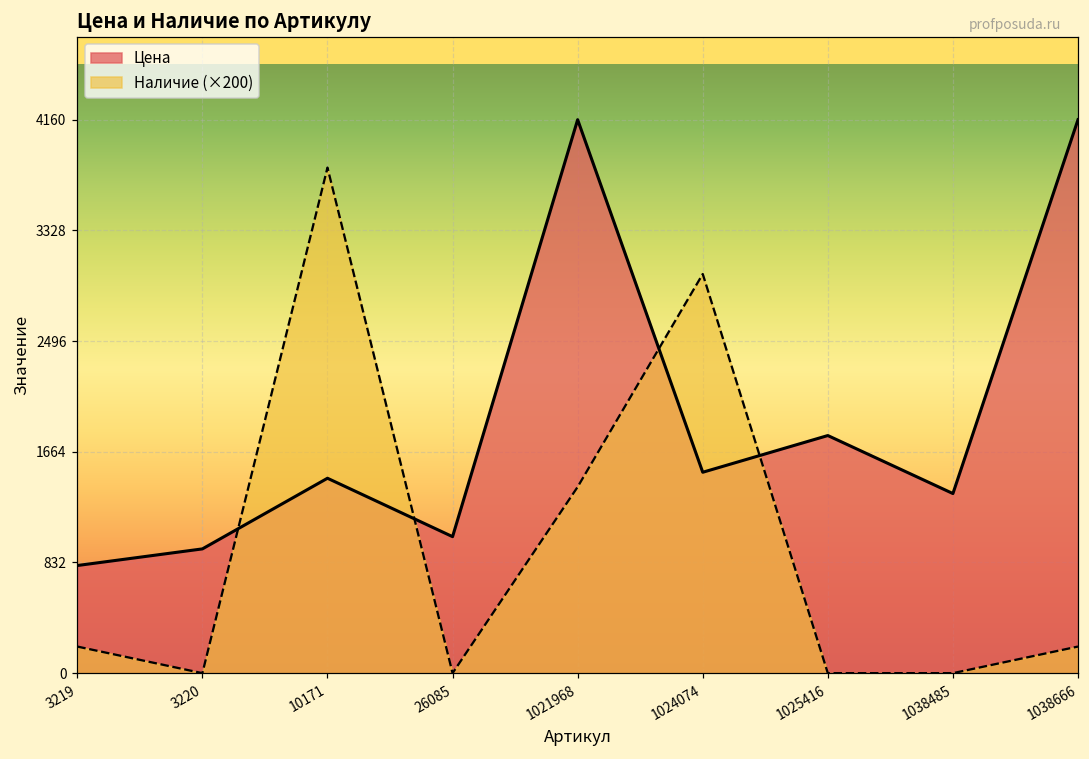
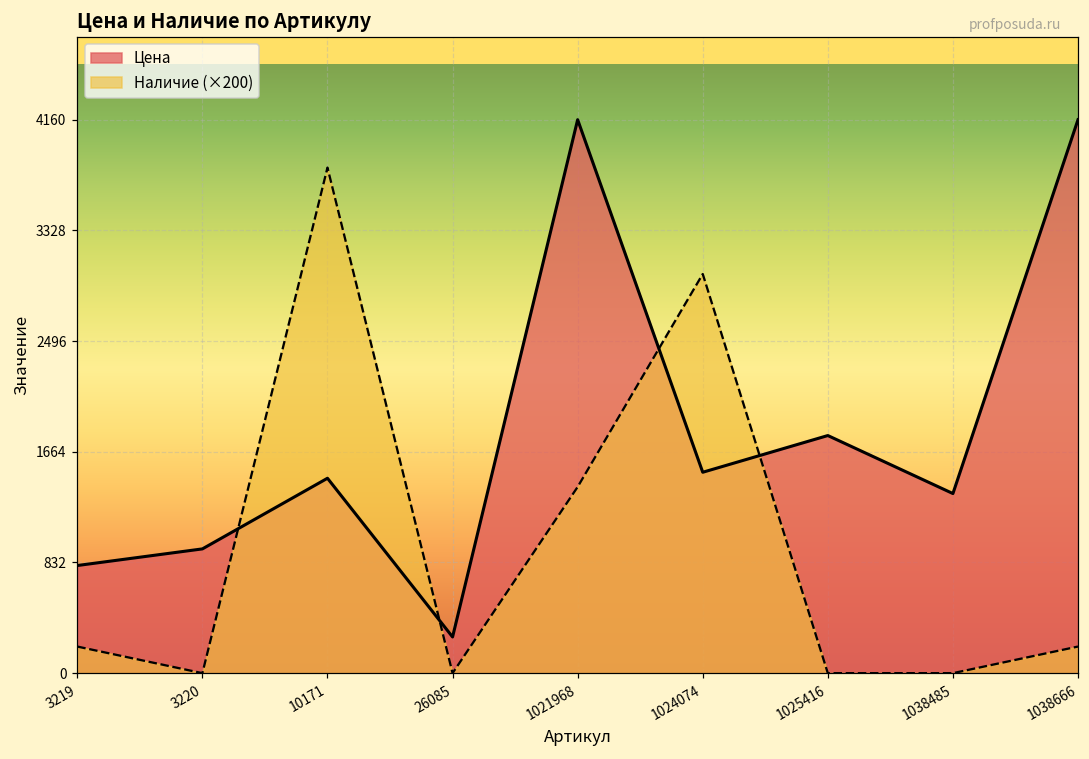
Цена, 26085: 1030 -> 270
